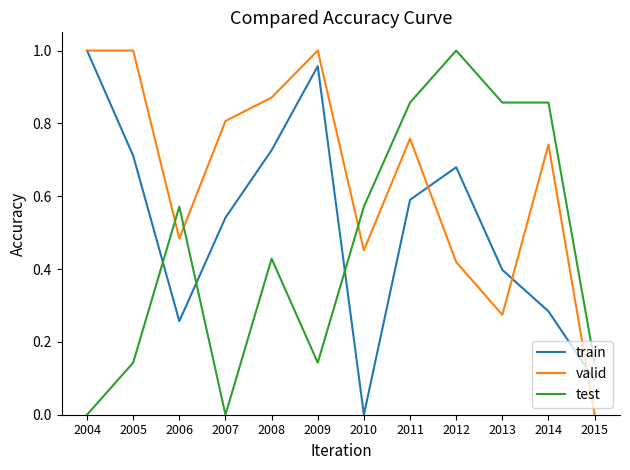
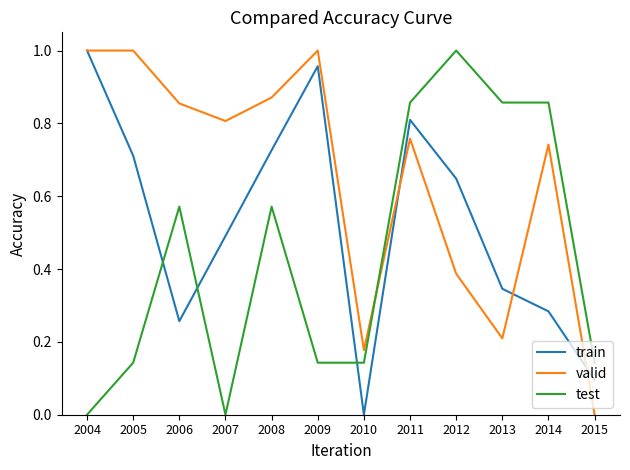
valid, 2006: 0.48 -> 0.85
train, 2007: 0.54 -> 0.49
test, 2008: 0.43 -> 0.57
valid, 2010: 0.45 -> 0.18
test, 2010: 0.57 -> 0.14
train, 2011: 0.59 -> 0.81
train, 2012: 0.68 -> 0.65
valid, 2012: 0.42 -> 0.39
train, 2013: 0.40 -> 0.35
valid, 2013: 0.27 -> 0.21
